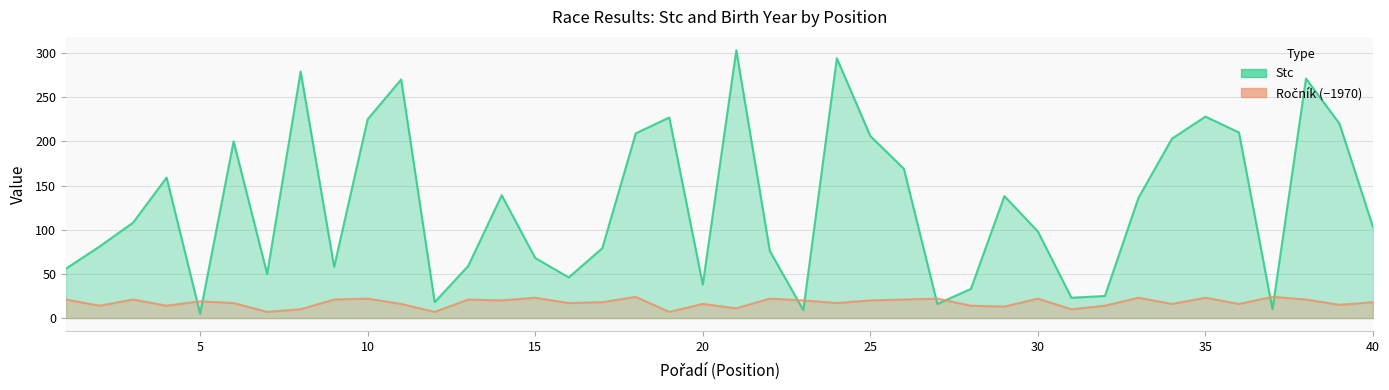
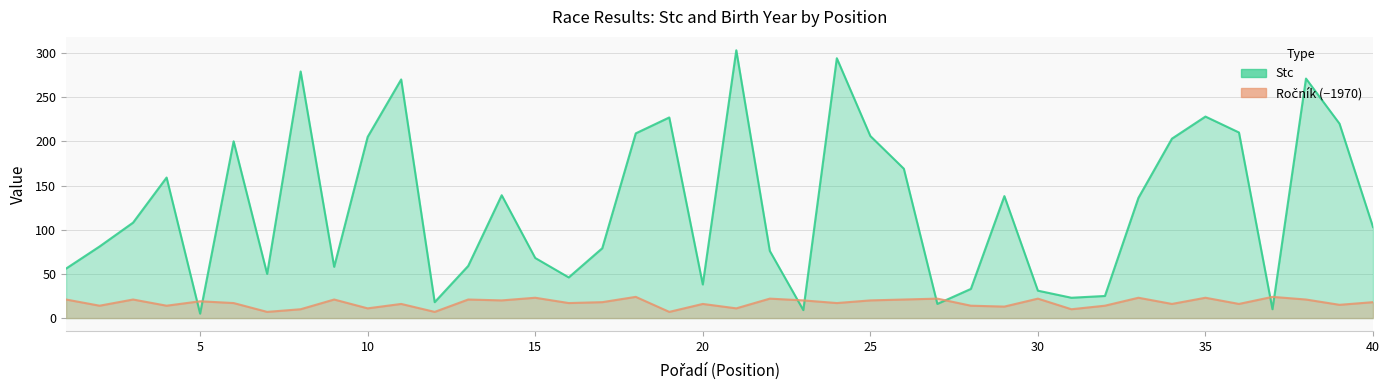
Stc, 10: 230 -> 210
Ročník (−1970), 10: 20 -> 10
Stc, 30: 100 -> 30
